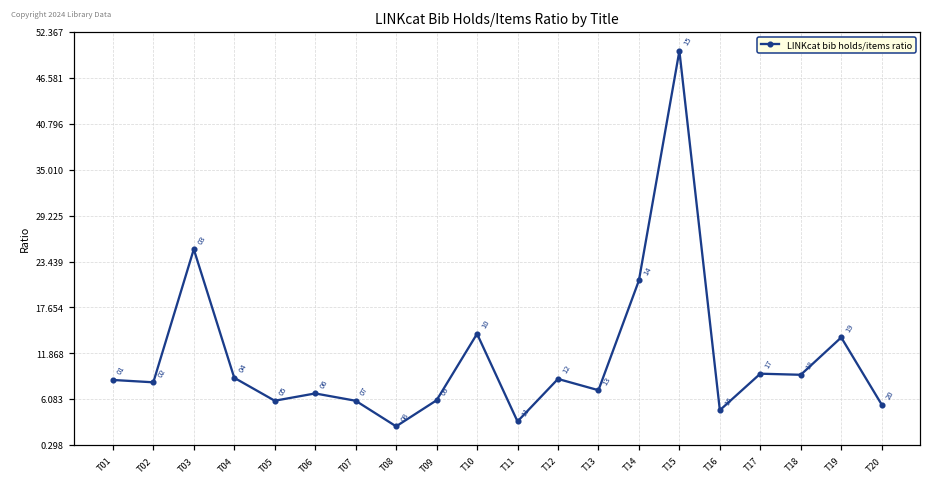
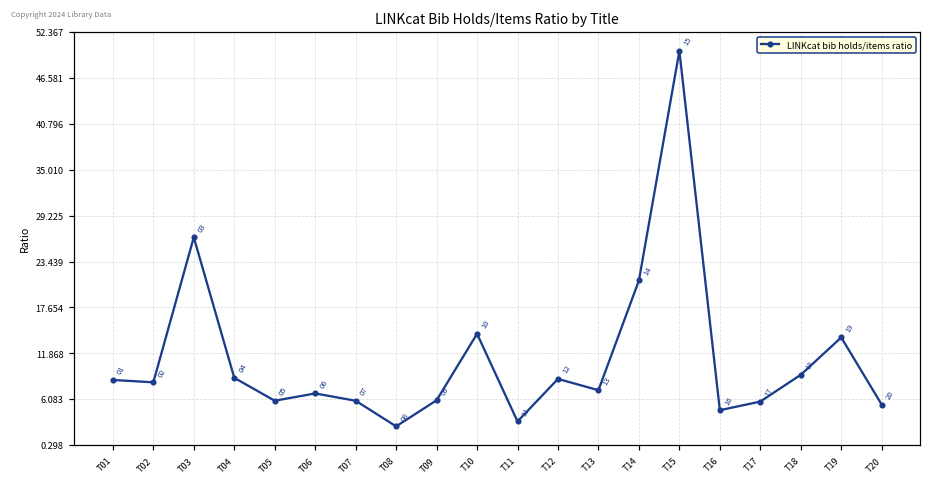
T03: 25 -> 27
T17: 9 -> 6
